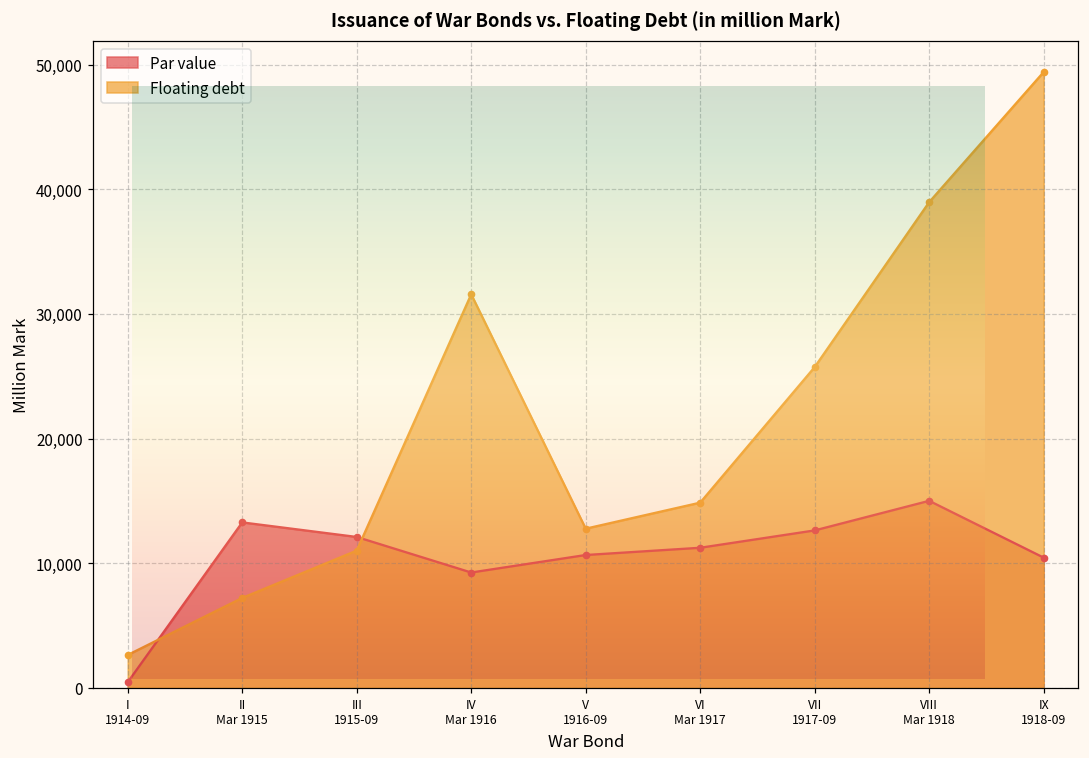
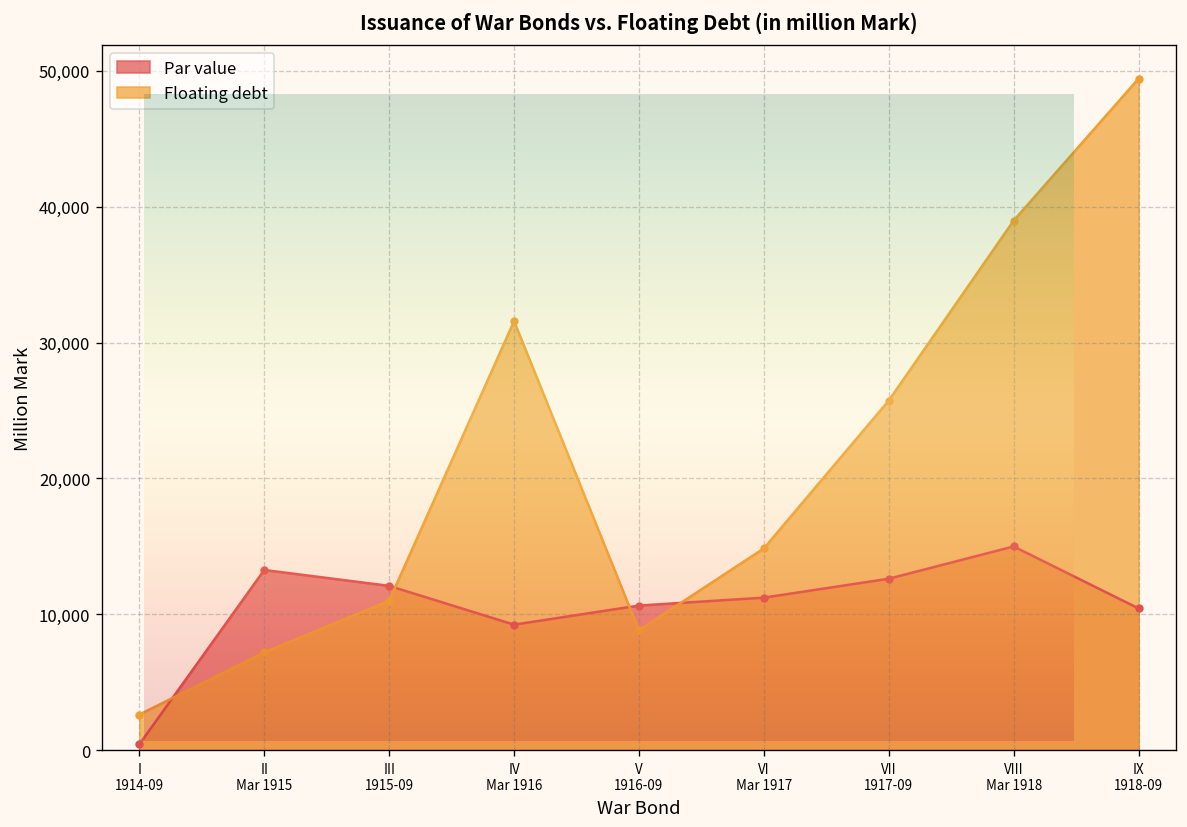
Floating debt, V 1916-09: 12,800 -> 8,800
